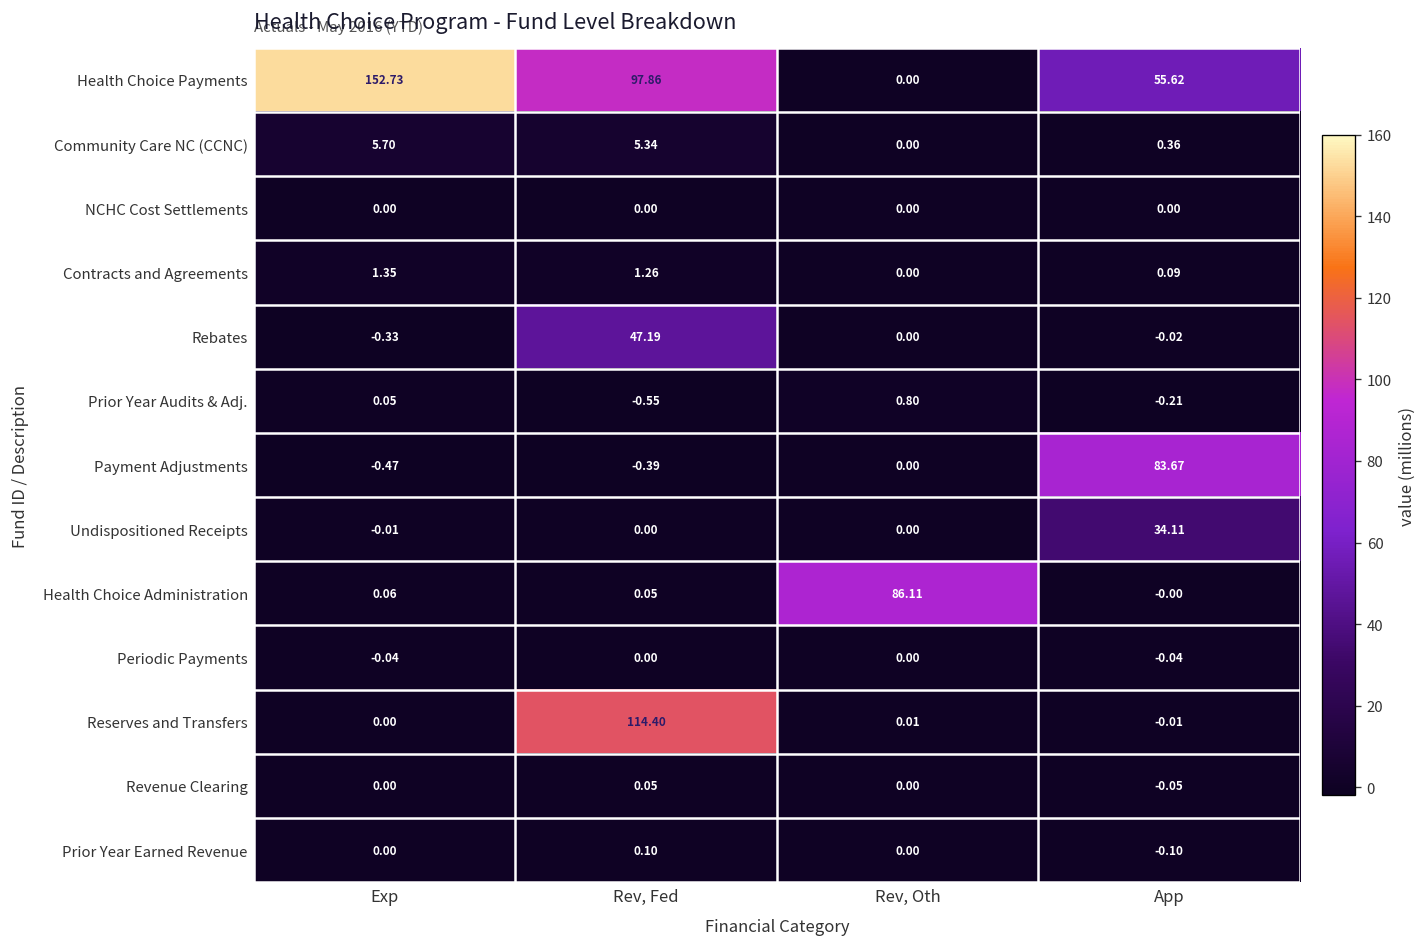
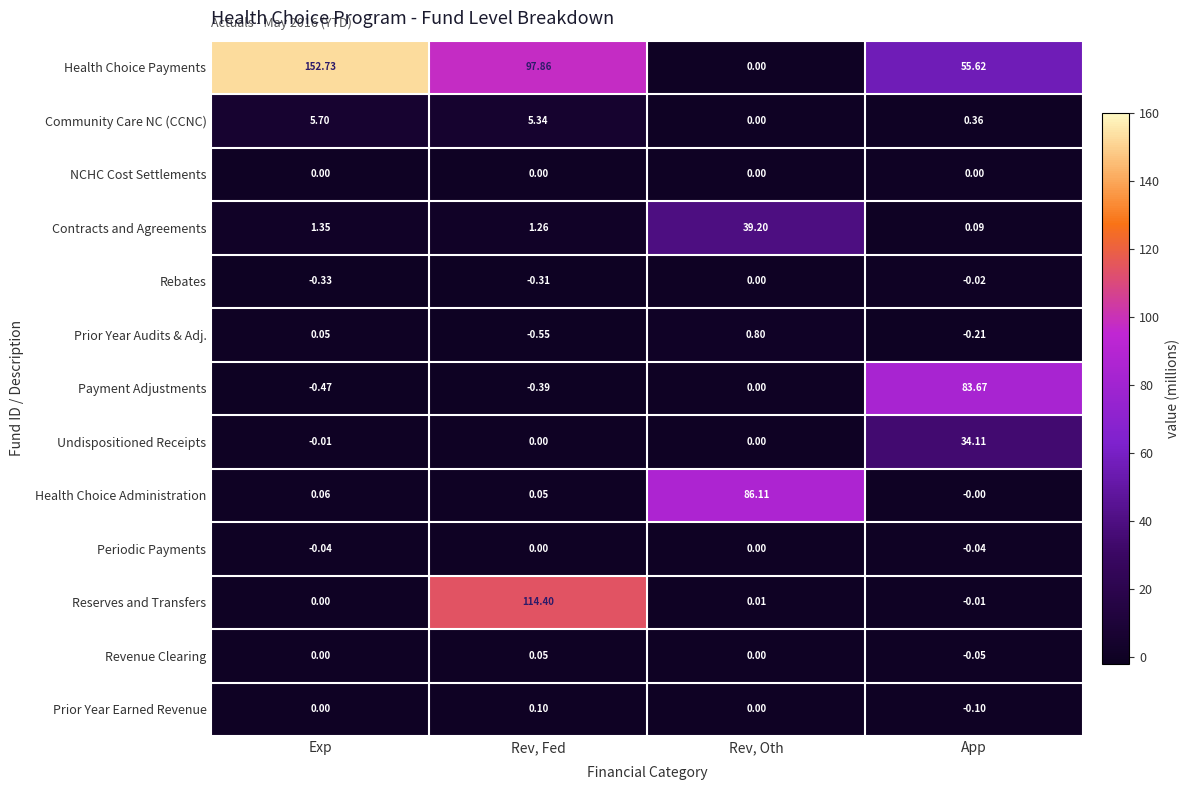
Contracts and Agreements, Rev, Oth: 0.00 -> 39.20
Rebates, Rev, Fed: 47.19 -> -0.31
